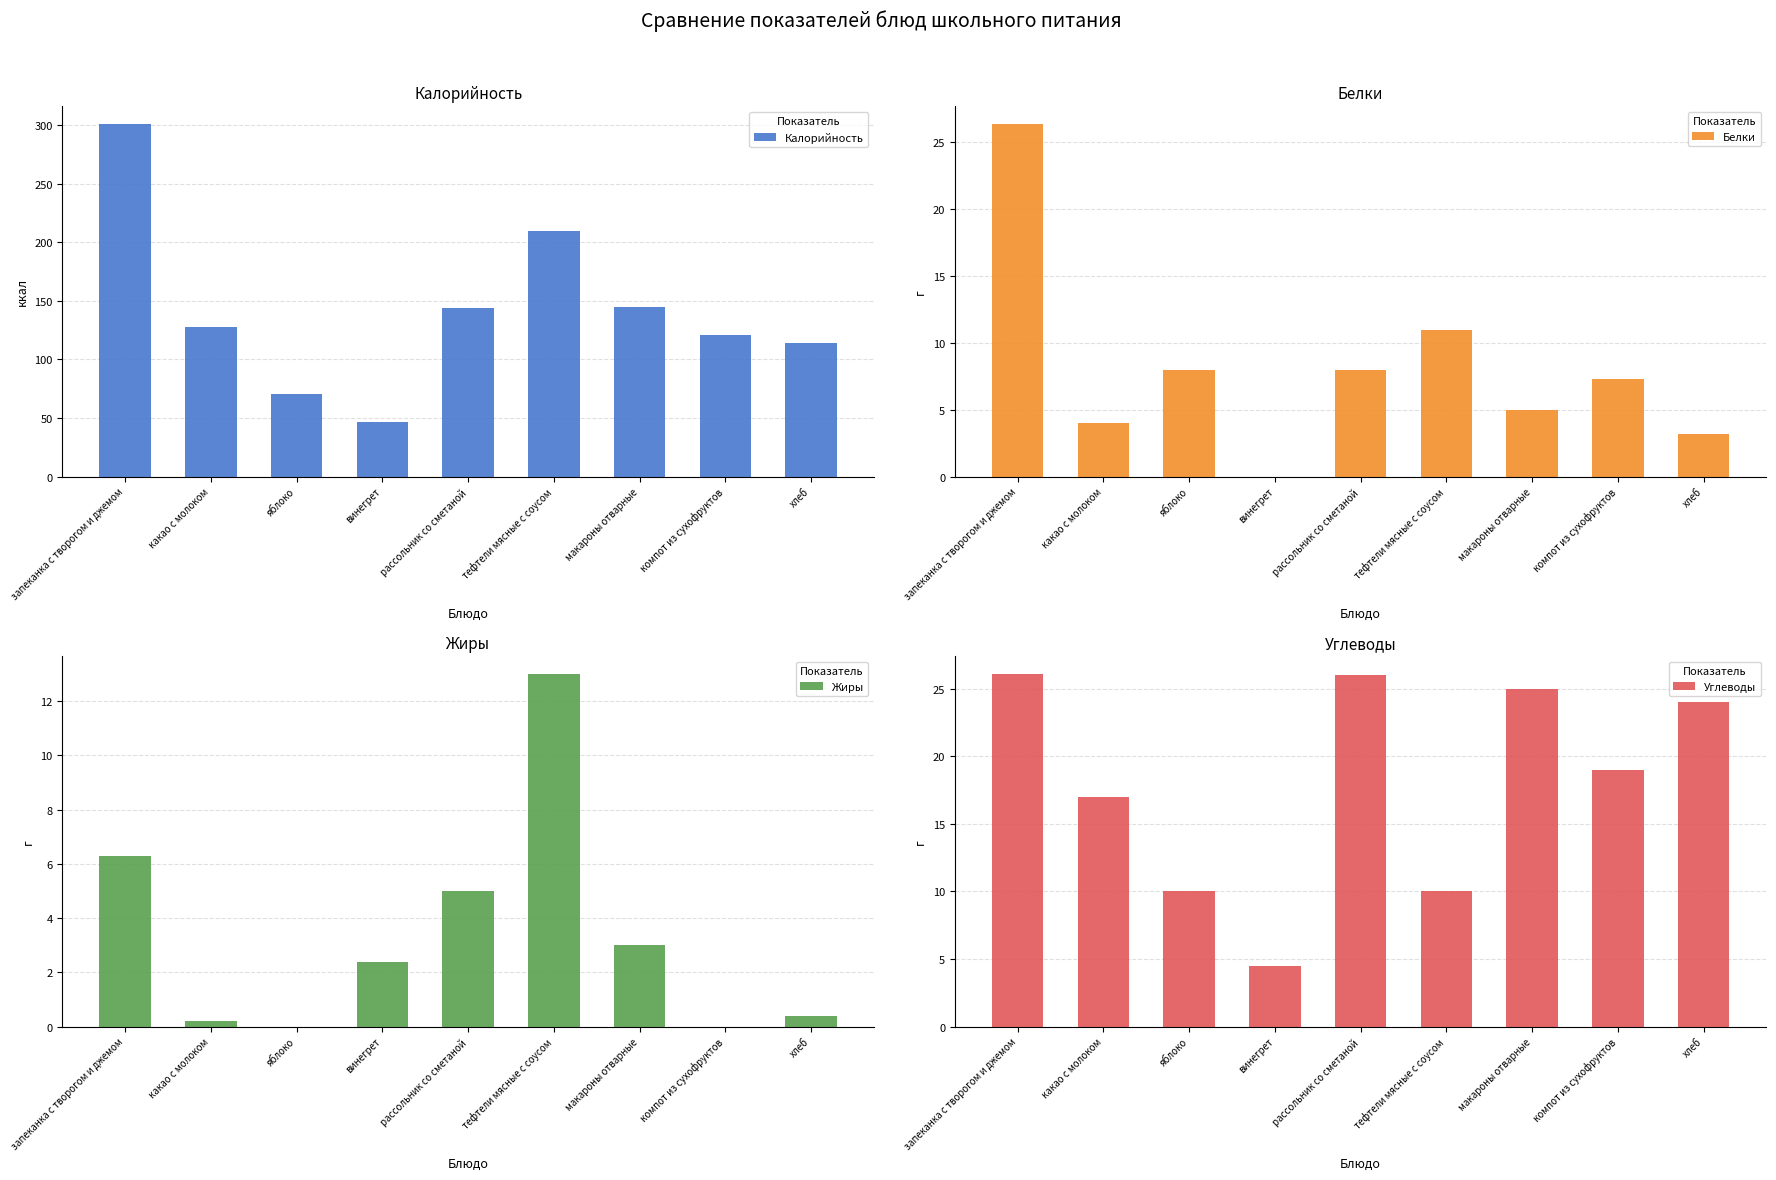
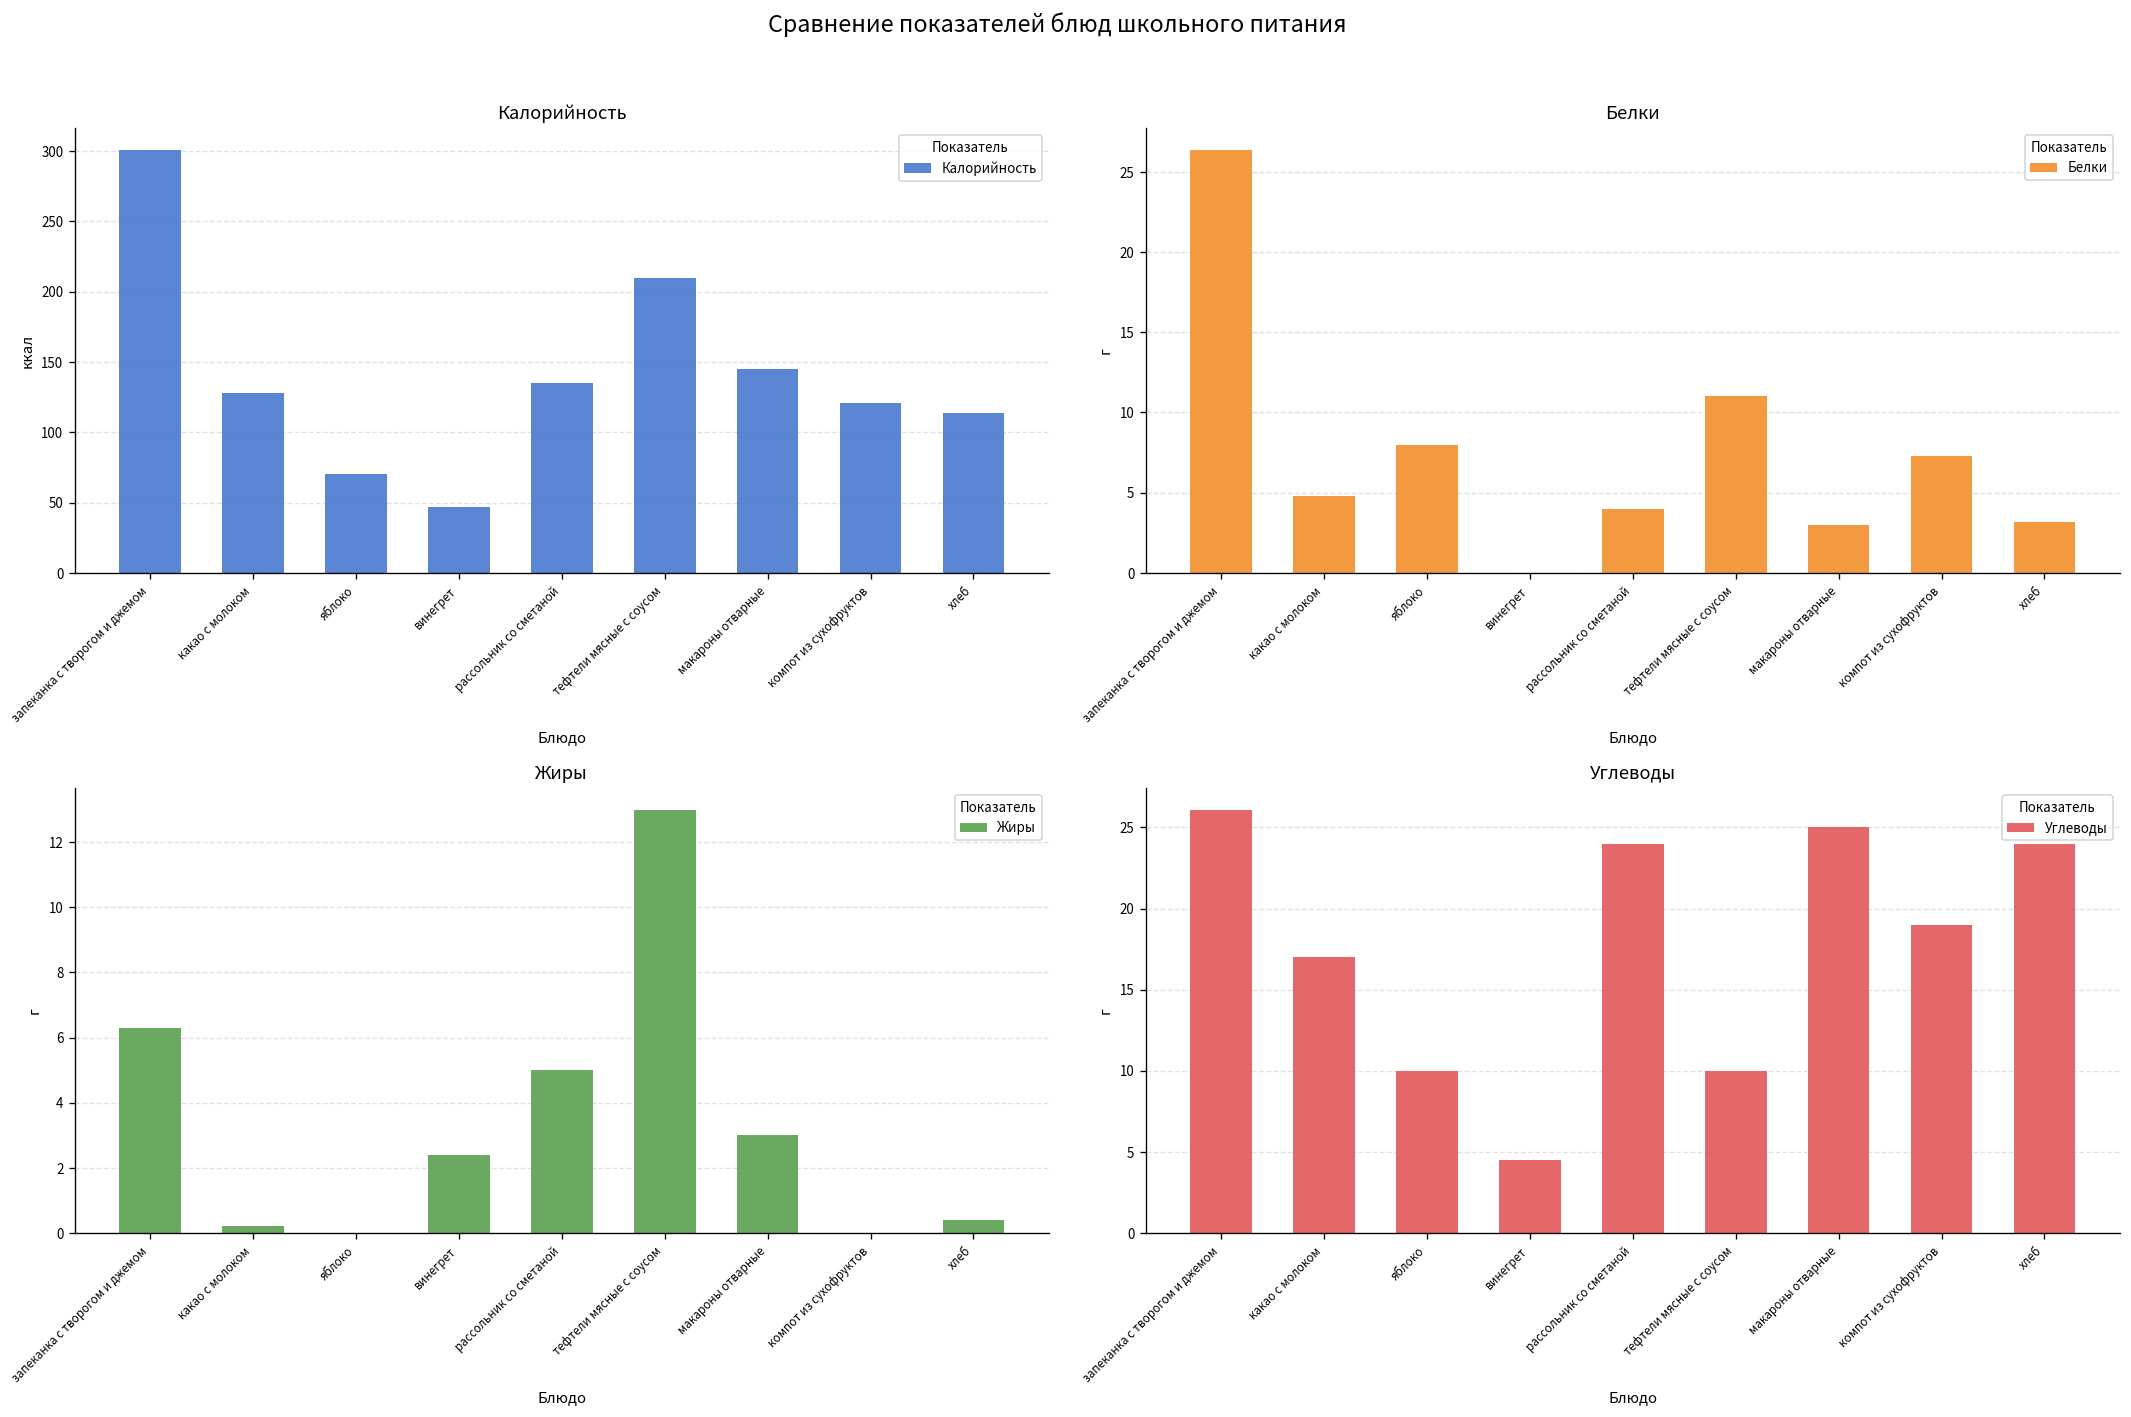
Калорийность, рассольник со сметаной: 144 -> 135
Белки, какао с молоком: 4.0 -> 4.8
Белки, рассольник со сметаной: 8 -> 4
Белки, макароны отварные: 5 -> 3
Углеводы, рассольник со сметаной: 26 -> 24
